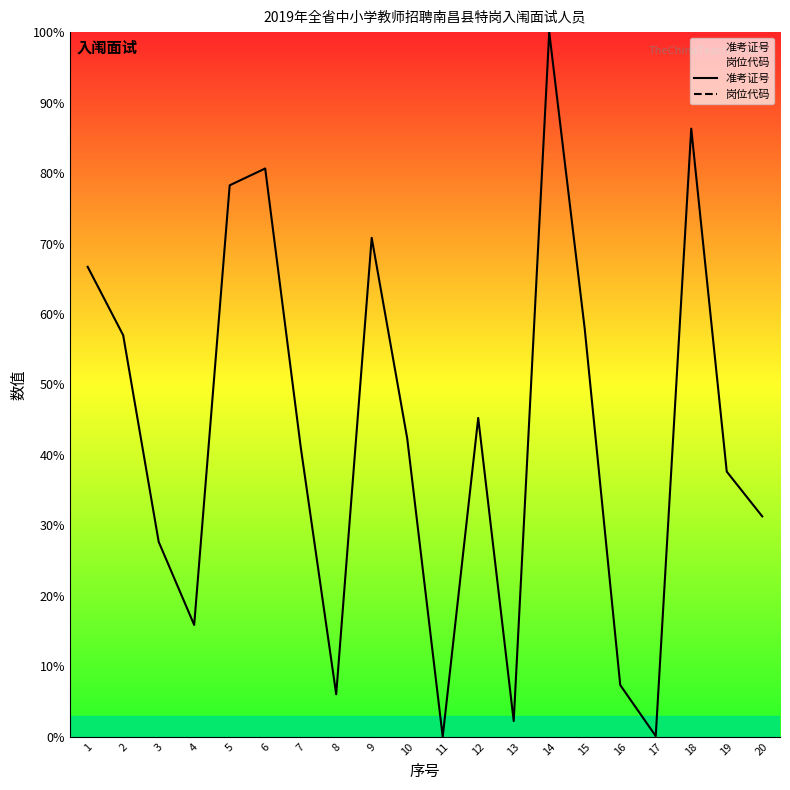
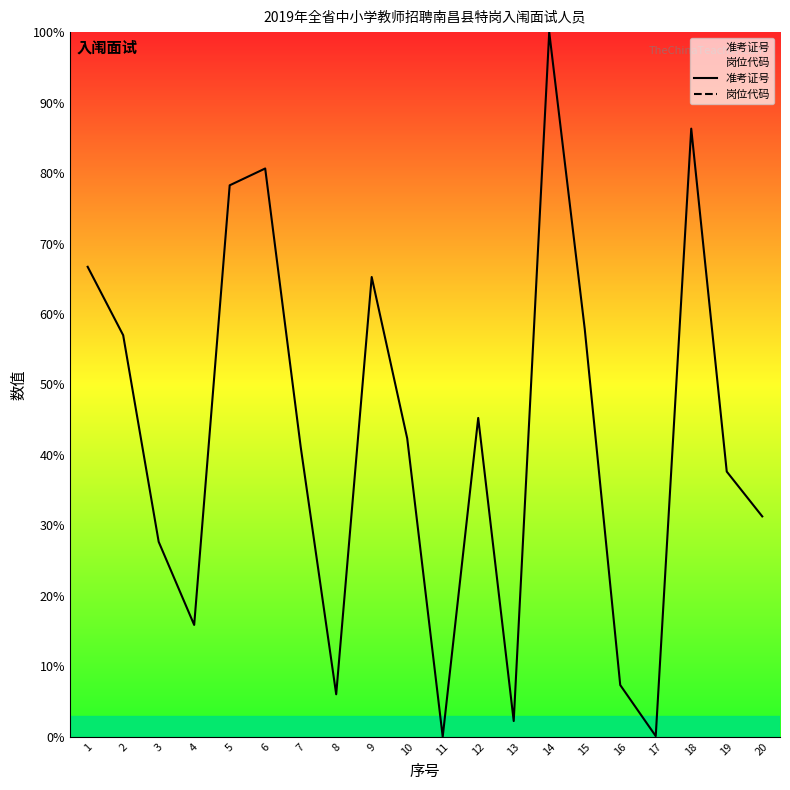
9: 71% -> 65%
